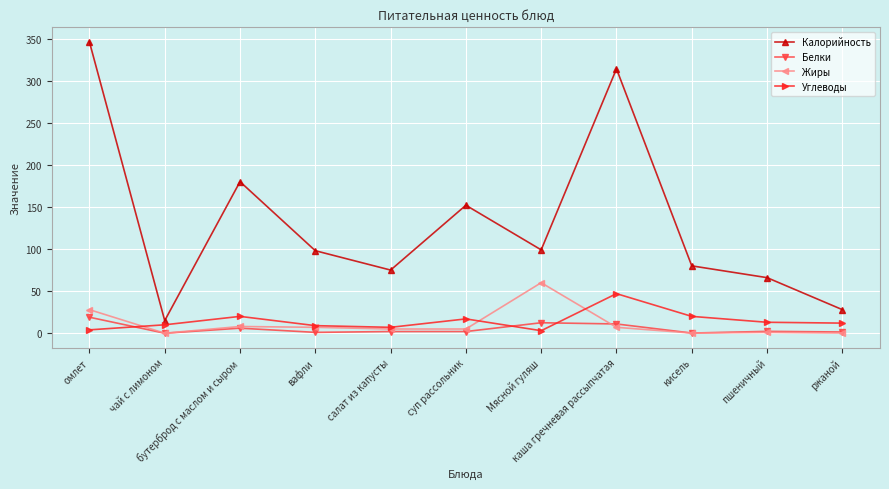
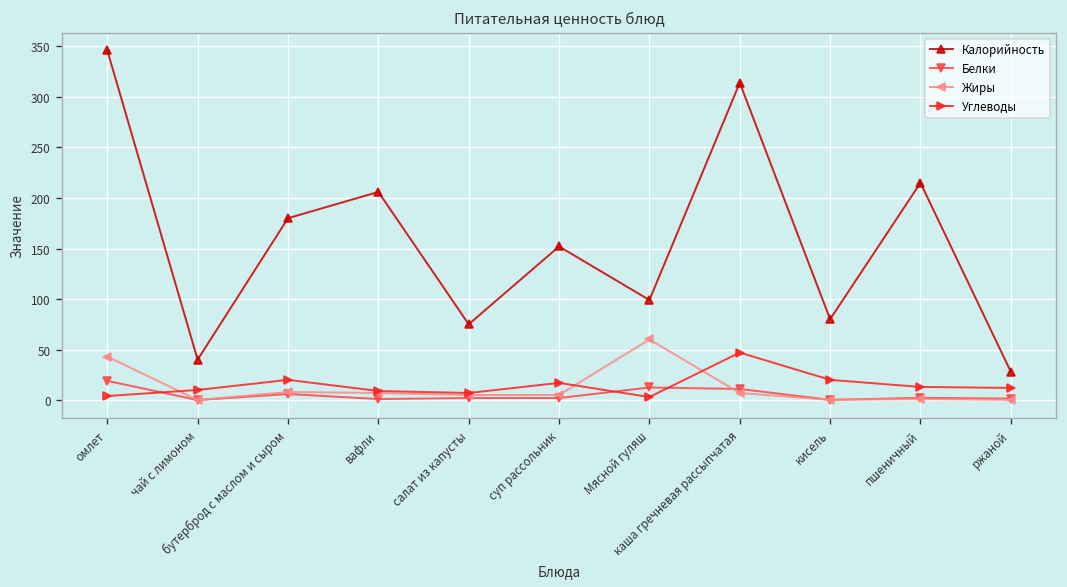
Жиры, омлет: 30 -> 40
Калорийность, чай с лимоном: 20 -> 40
Калорийность, вафли: 100 -> 210
Калорийность, пшеничный: 70 -> 220
